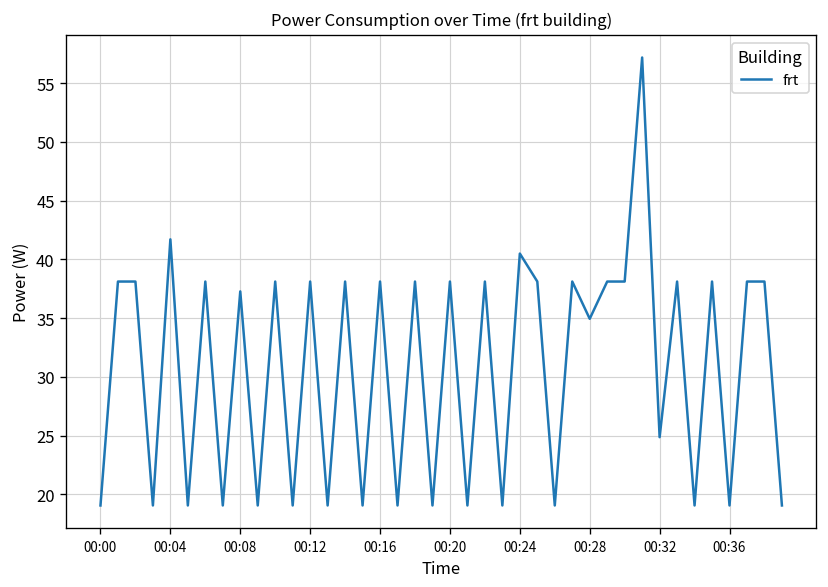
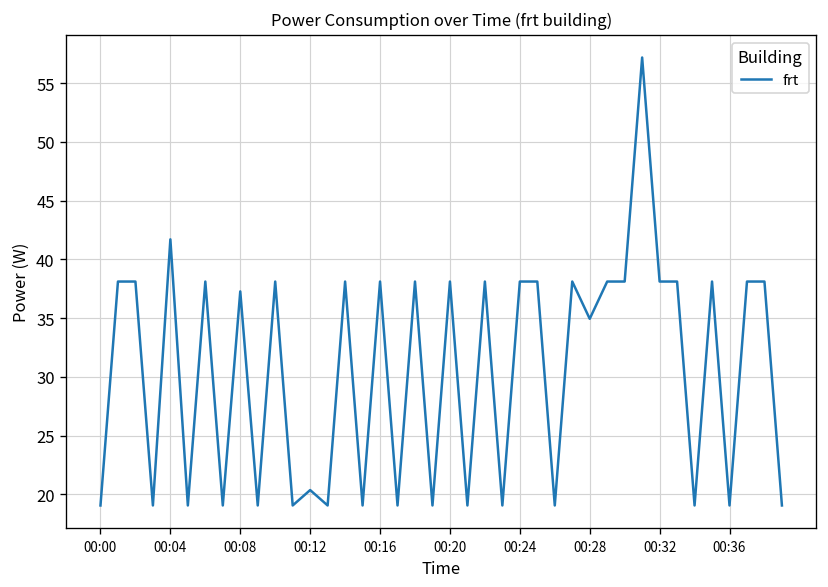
00:12: 38 -> 20
00:24: 40 -> 38
00:32: 25 -> 38
